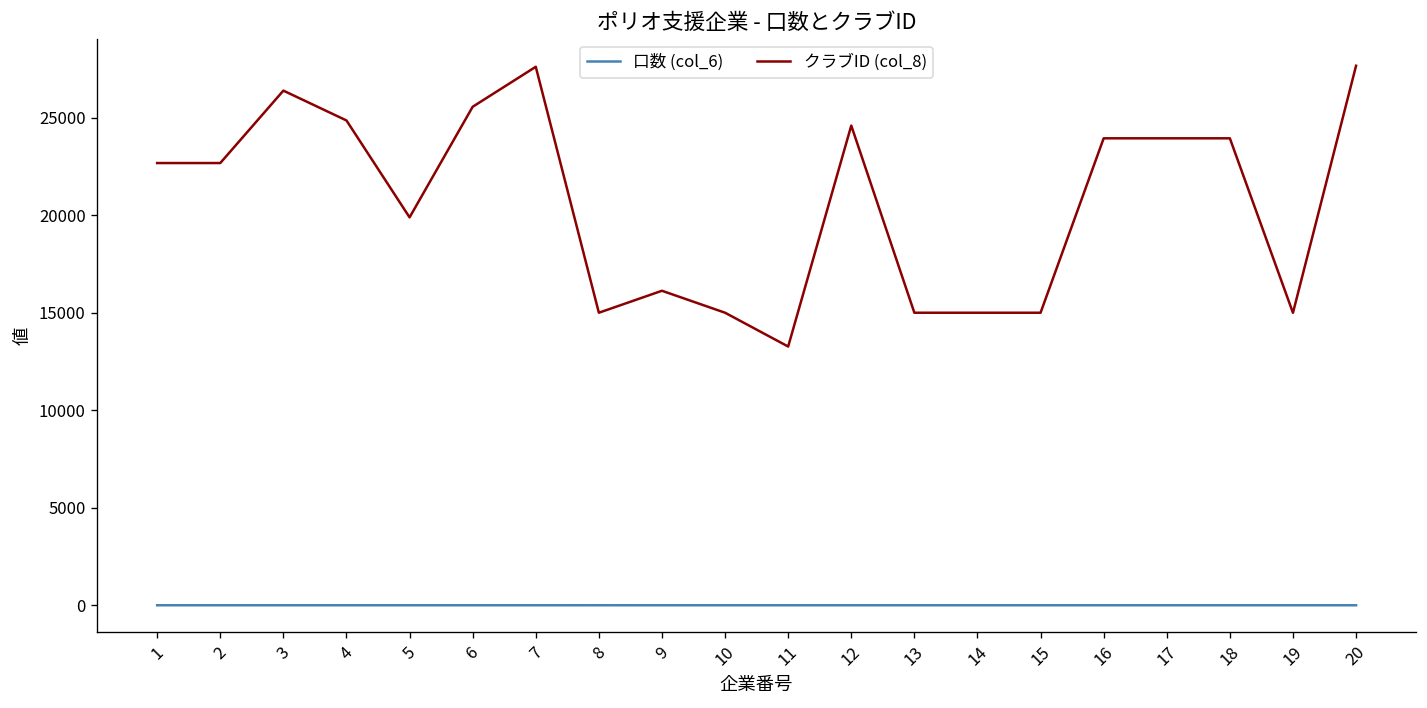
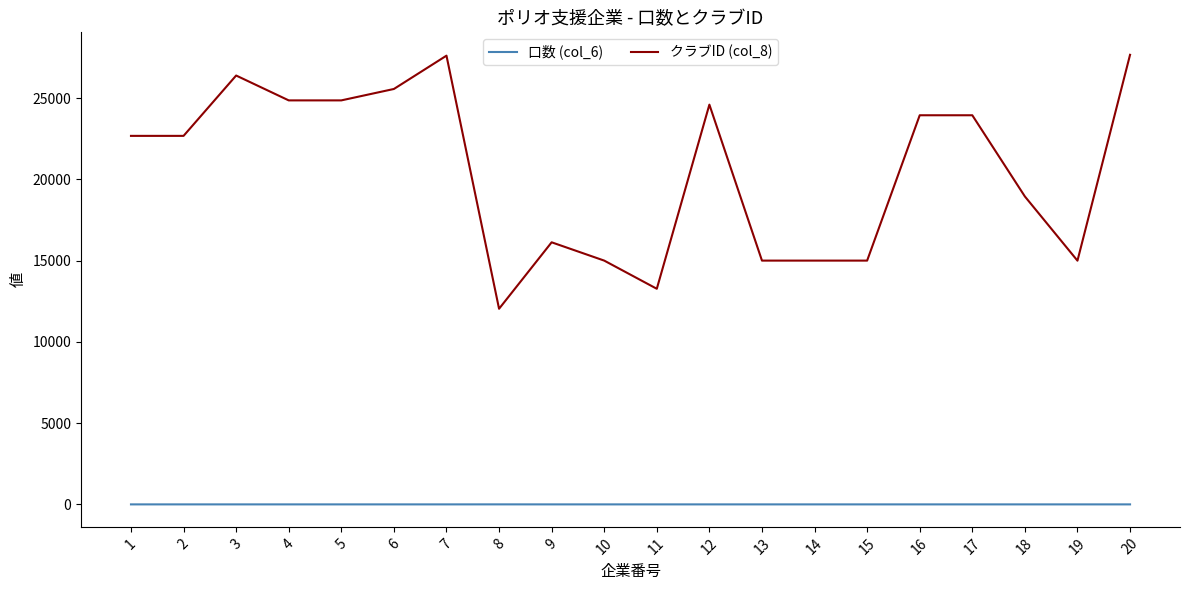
クラブID (col_8), 5: 19900 -> 24900
クラブID (col_8), 8: 15000 -> 12000
クラブID (col_8), 18: 23900 -> 18900
